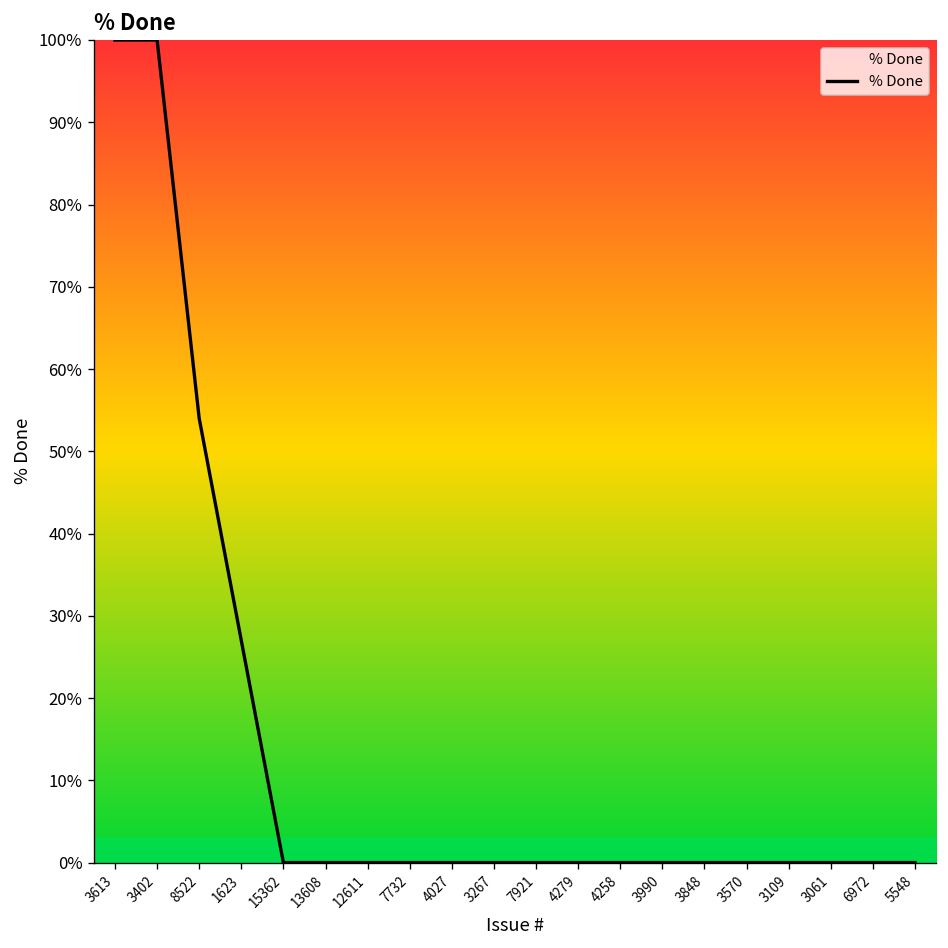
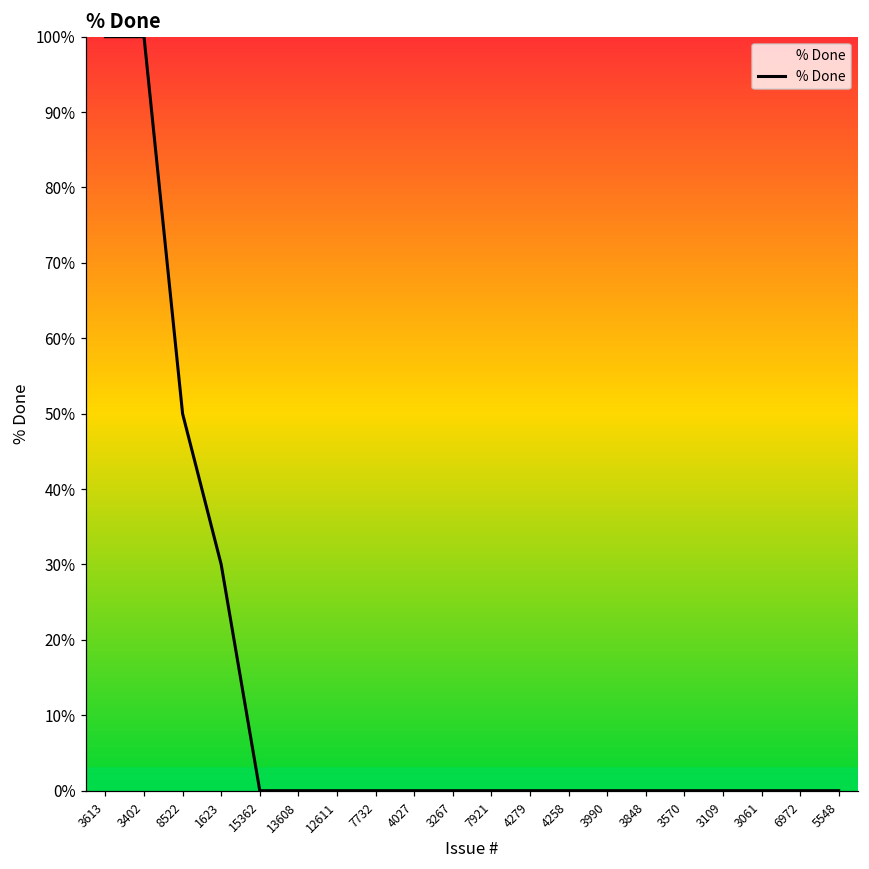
8522: 54% -> 50%
1623: 27% -> 30%
